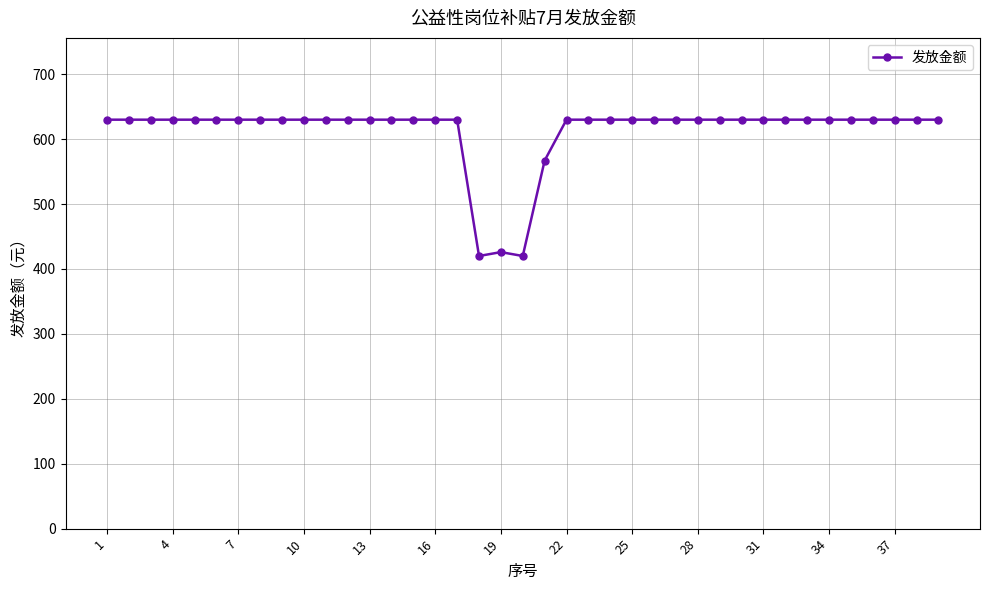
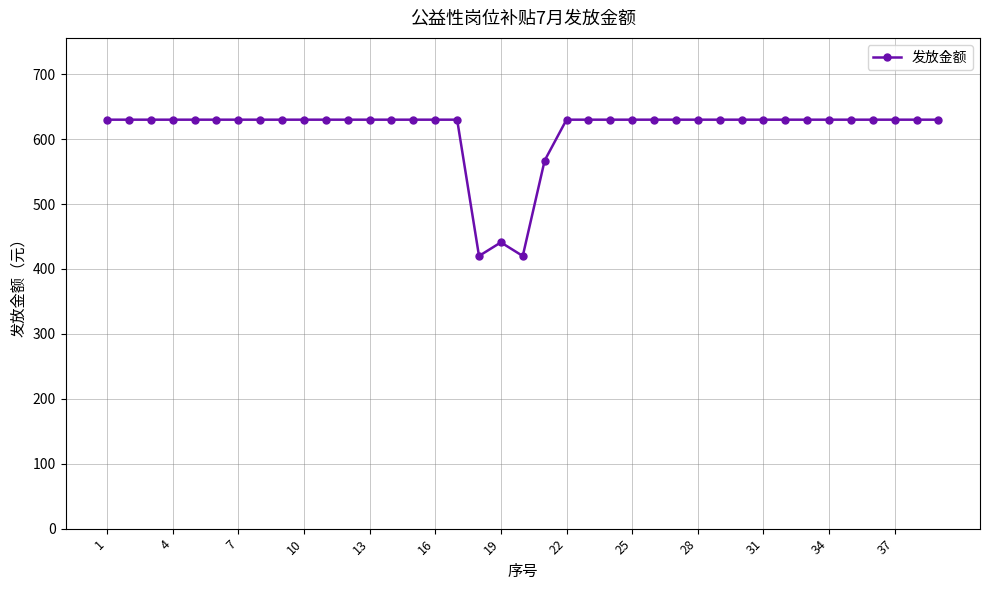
19: 430 -> 440
